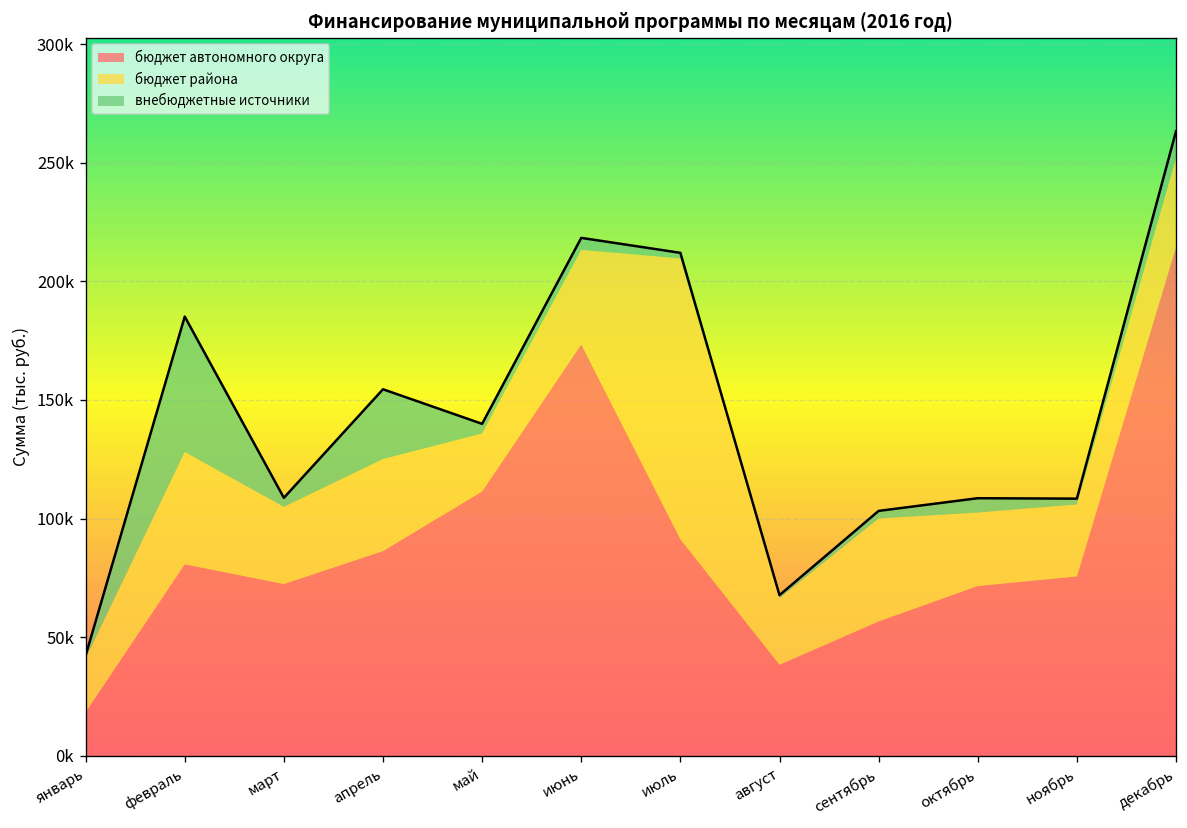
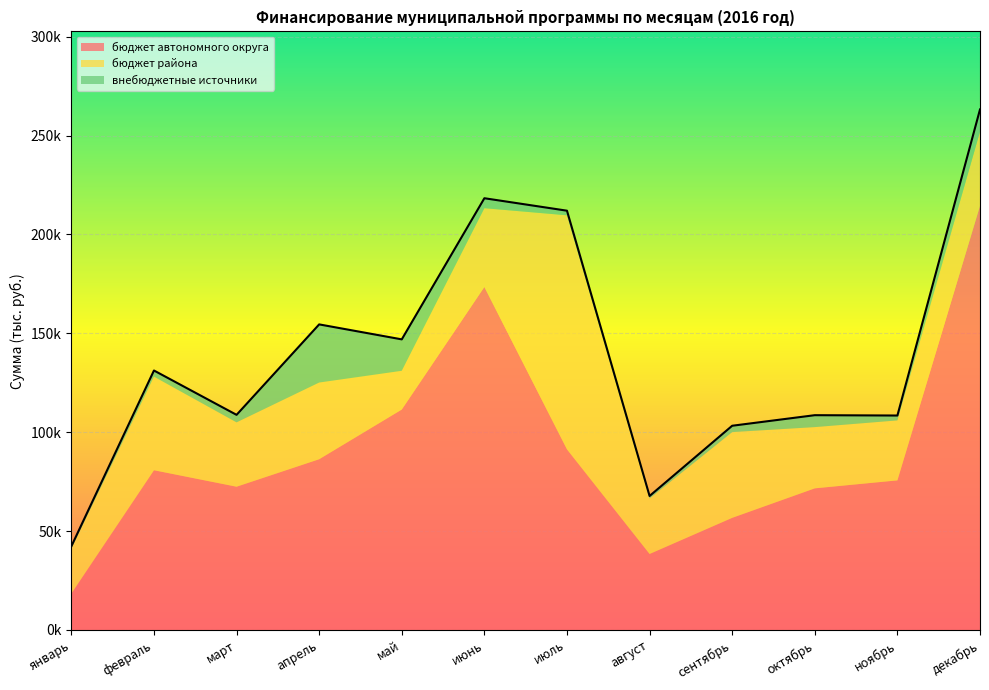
внебюджетные источники, февраль: 57000 -> 3000
бюджет района, май: 24000 -> 20000
внебюджетные источники, май: 4000 -> 16000
